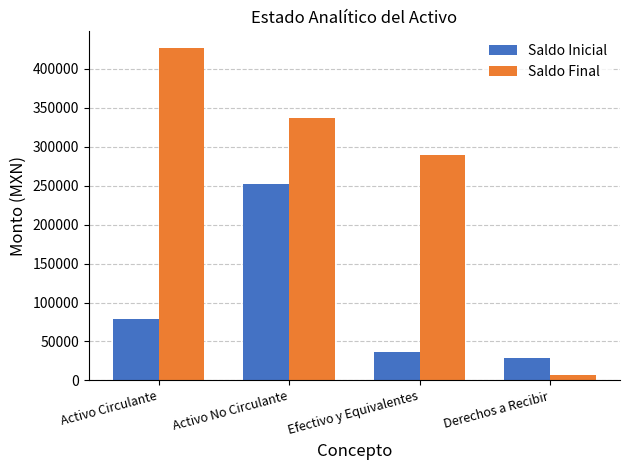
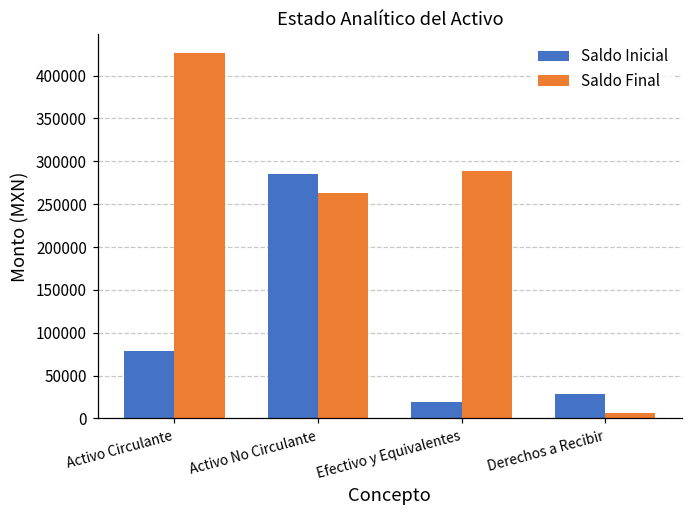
Saldo Inicial, Activo No Circulante: 250000 -> 290000
Saldo Final, Activo No Circulante: 340000 -> 260000
Saldo Inicial, Efectivo y Equivalentes: 40000 -> 20000
